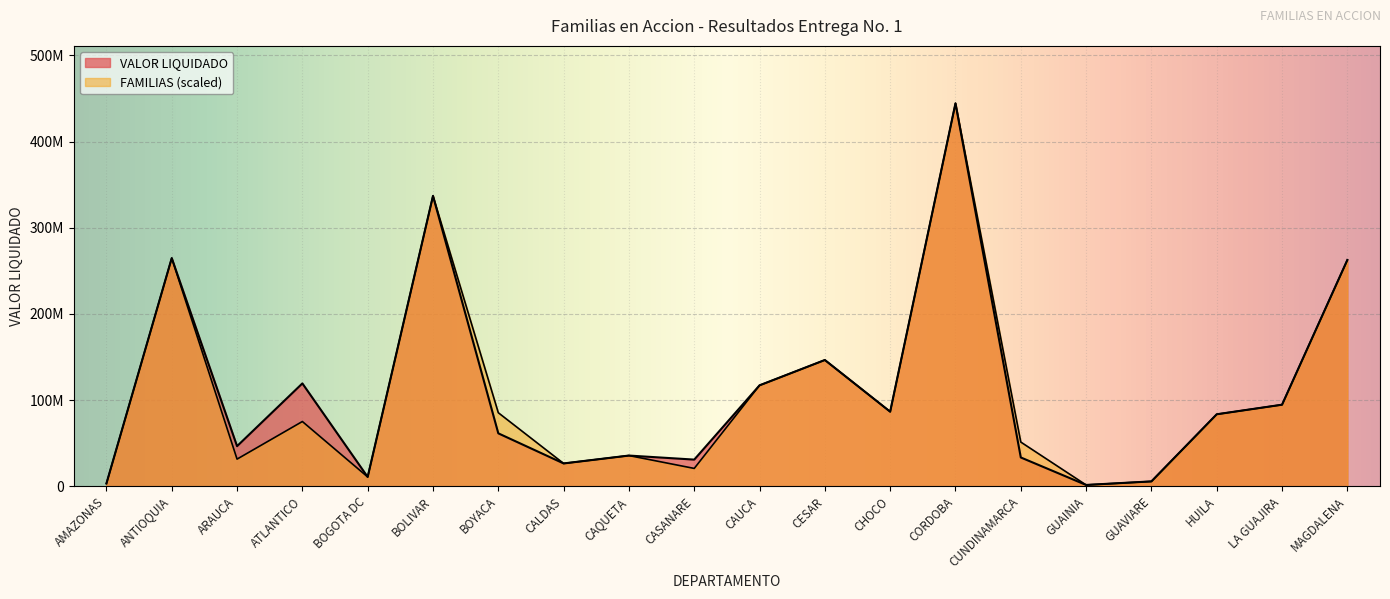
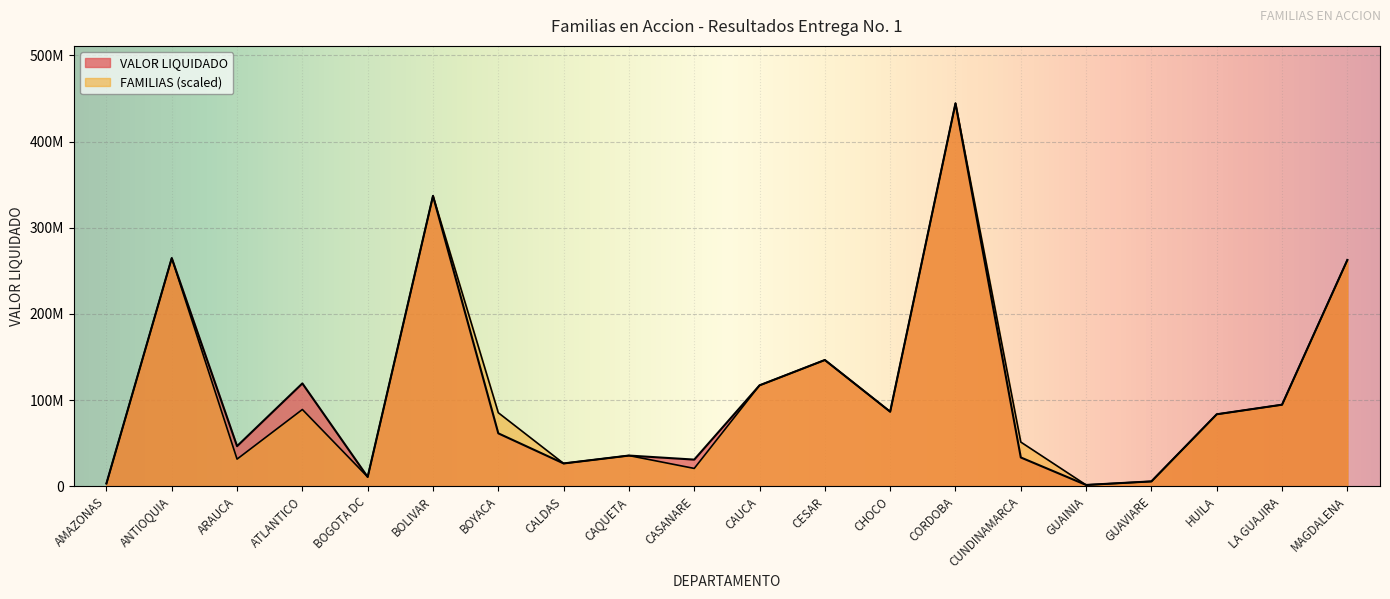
FAMILIAS (scaled), ATLANTICO: 80000000 -> 90000000
